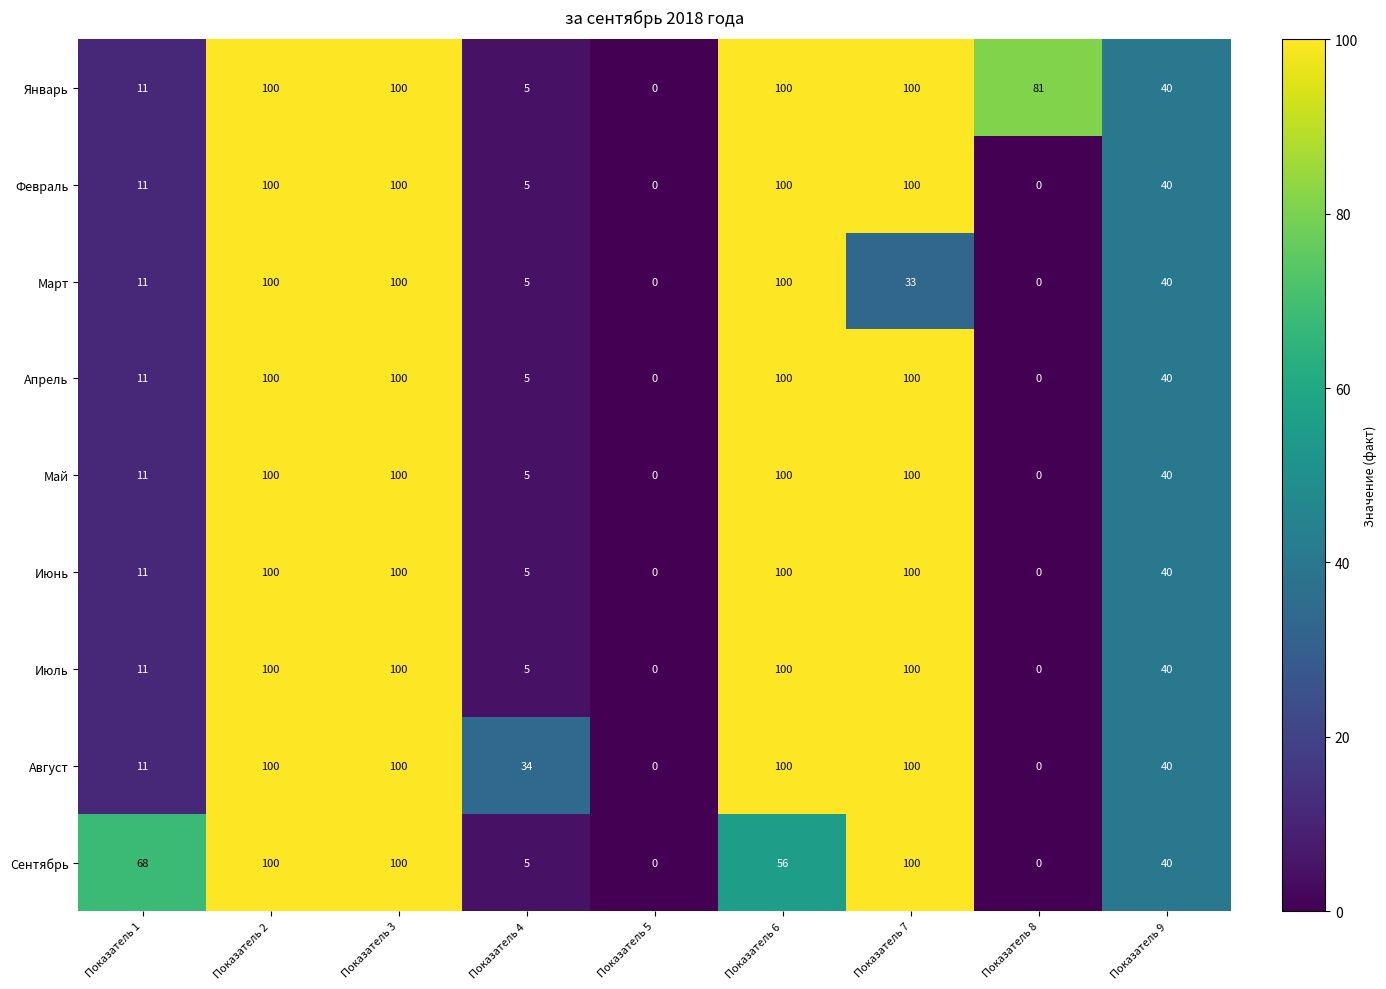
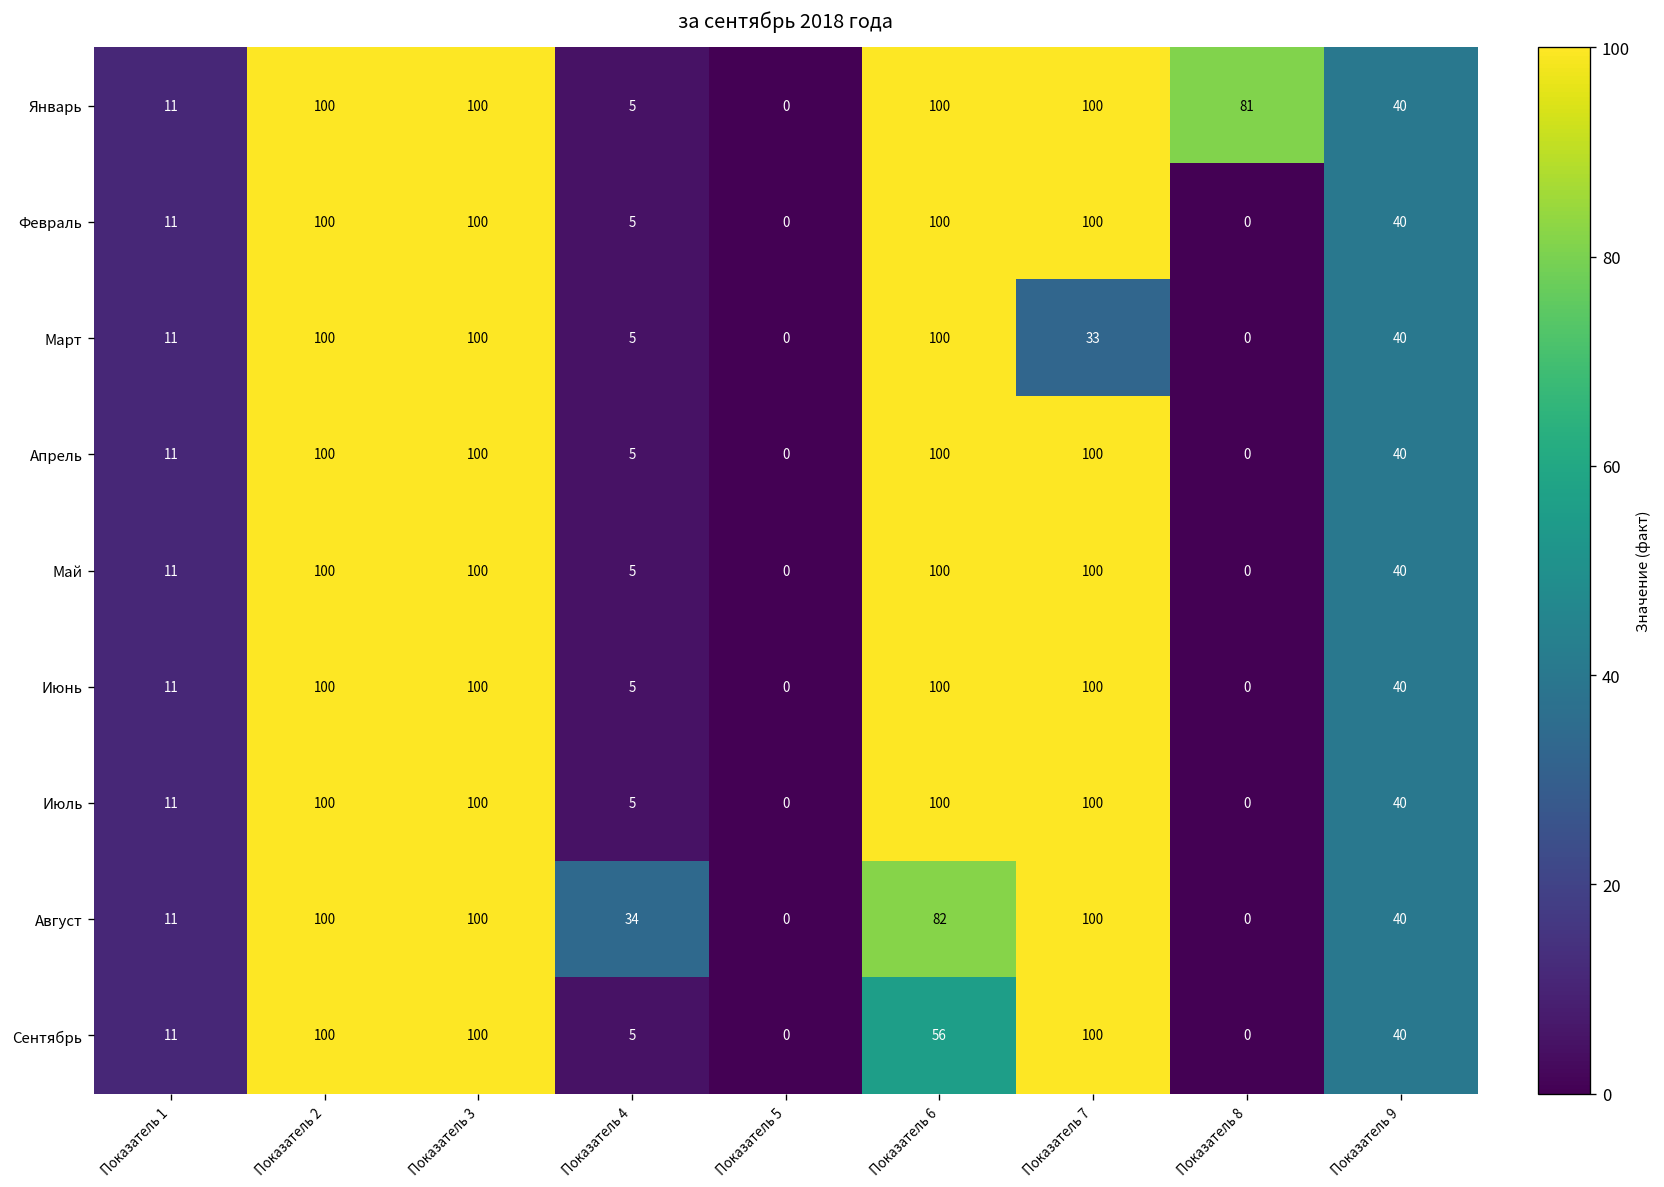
Август, Показатель 6: 100 -> 82
Сентябрь, Показатель 1: 68 -> 11
